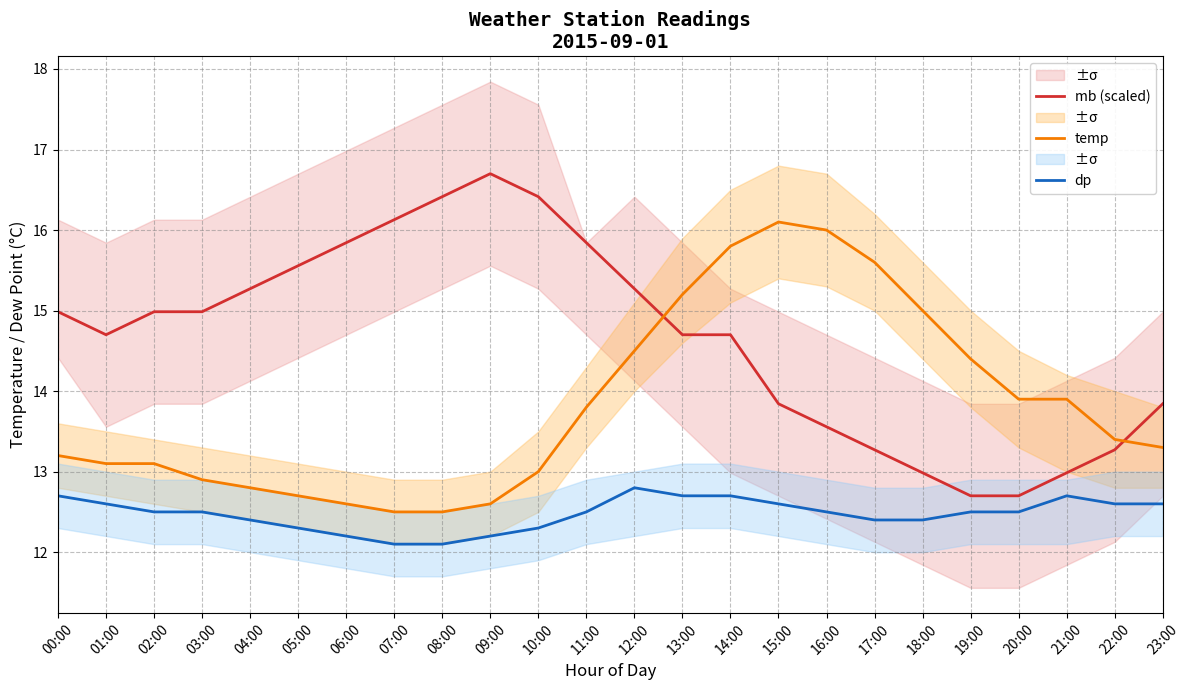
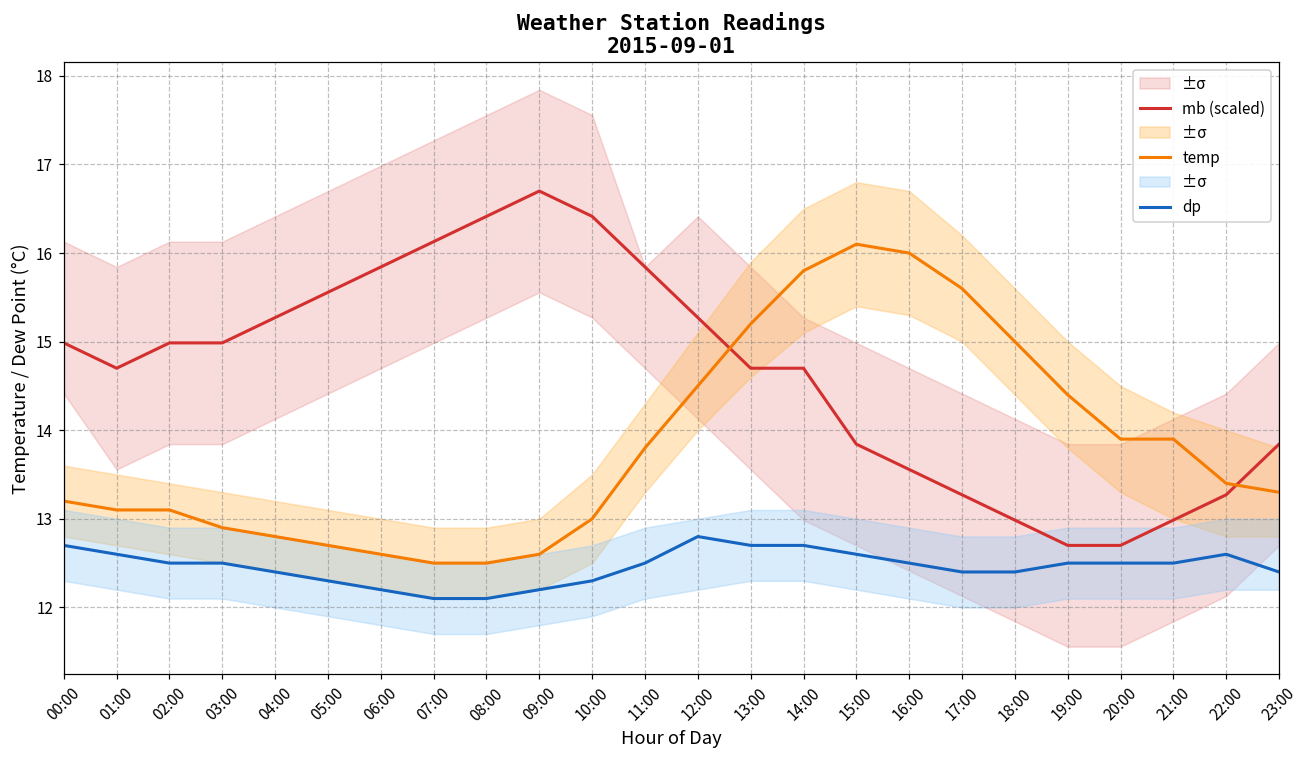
dp, 21:00: 12.7 -> 12.5
dp, 23:00: 12.6 -> 12.4
